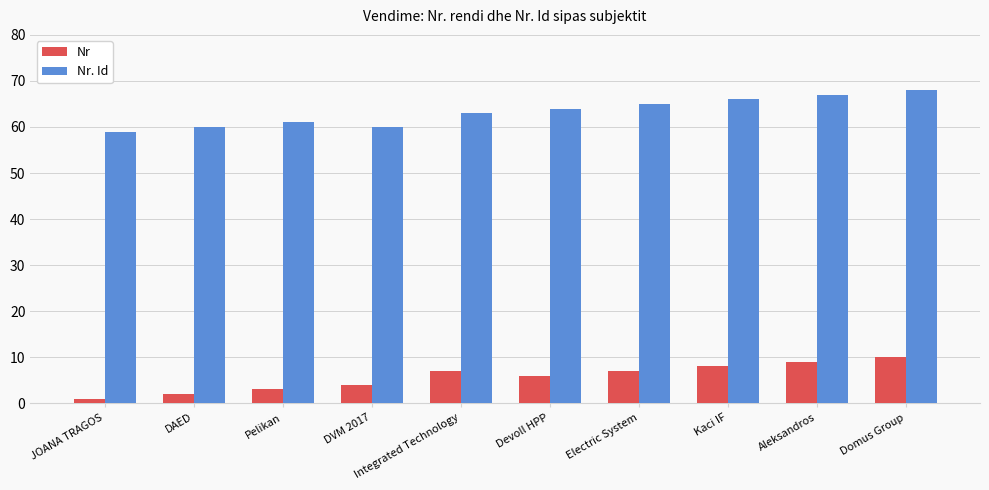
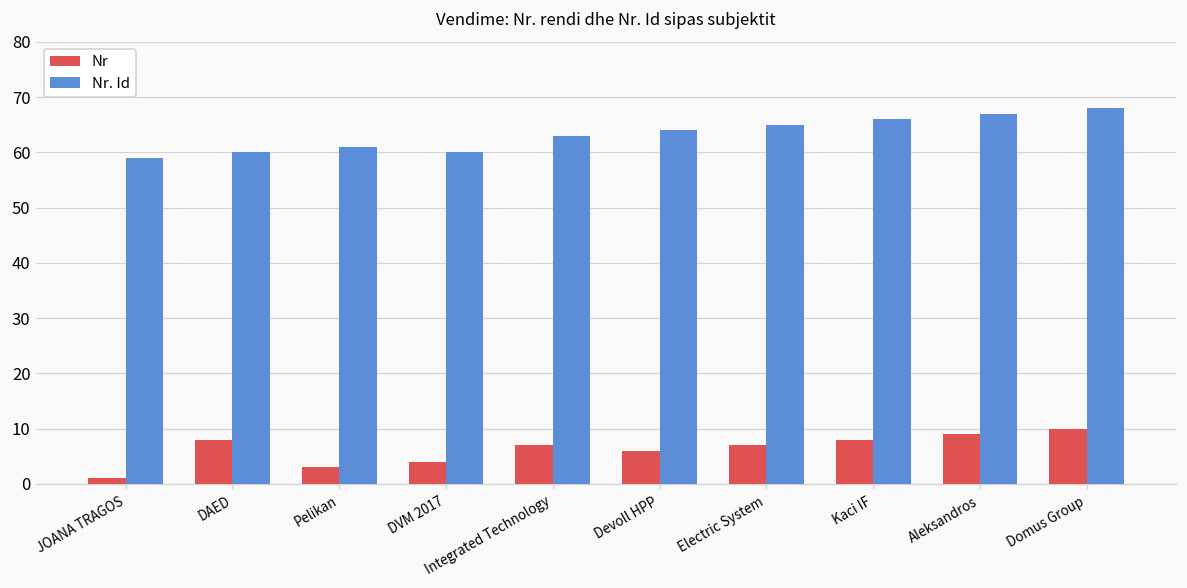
Nr, DAED: 2 -> 8
